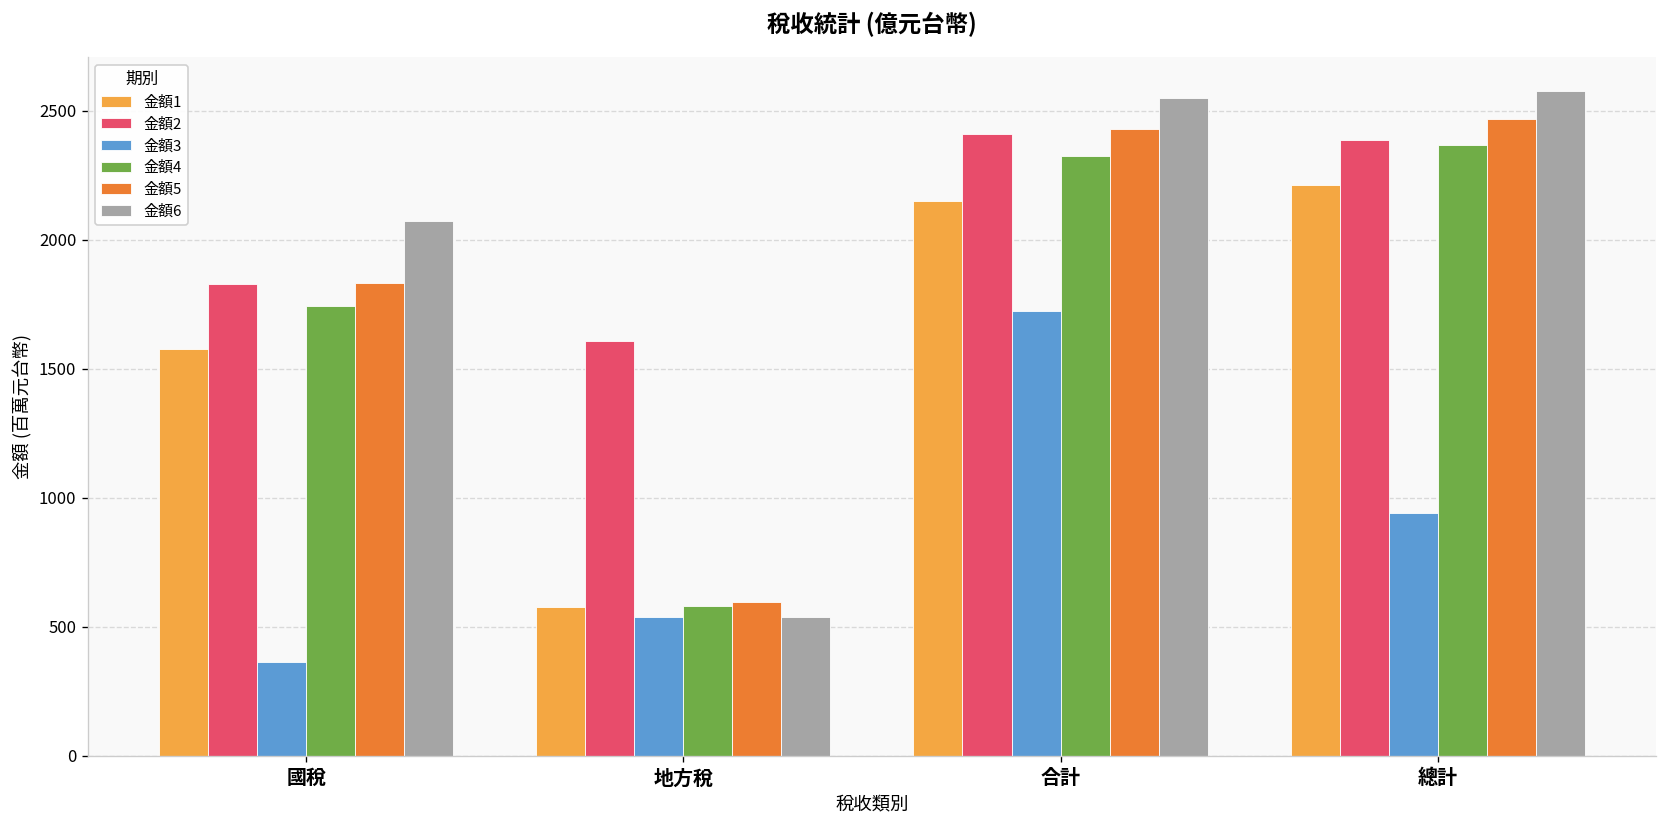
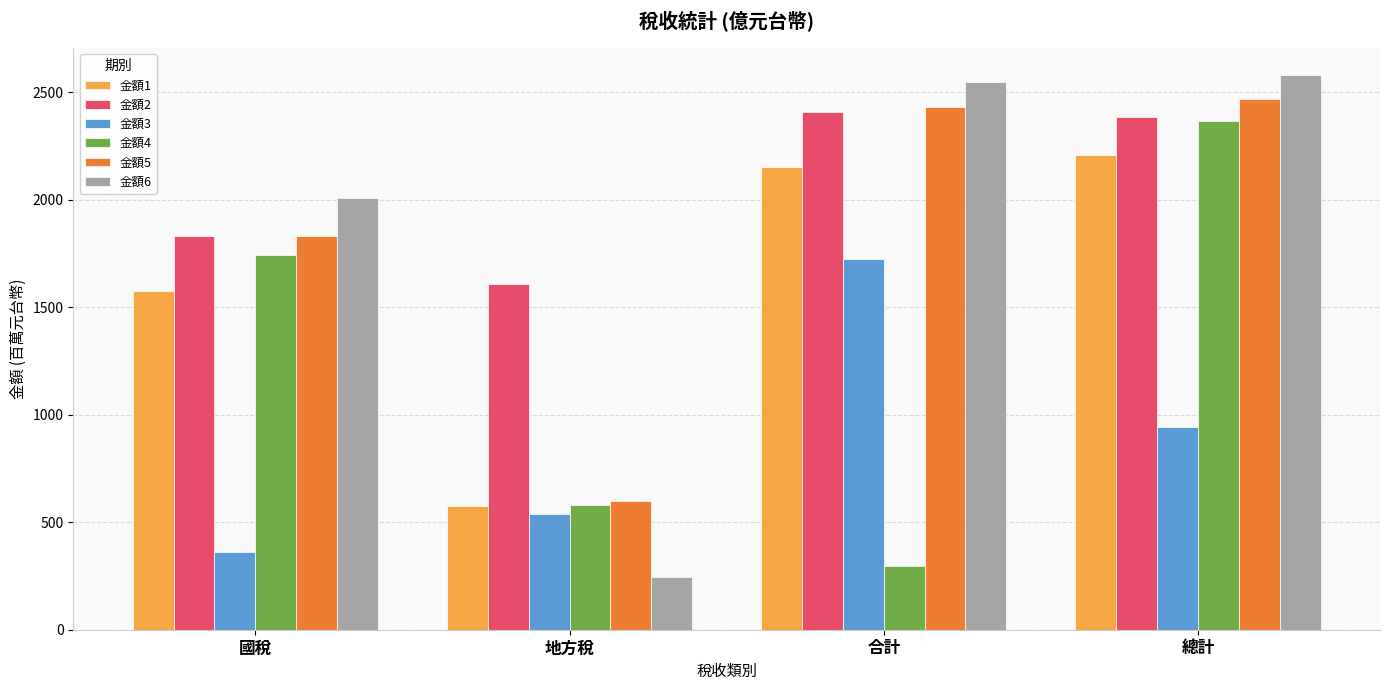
金額6, 國稅: 2070 -> 2010
金額6, 地方稅: 540 -> 240
金額4, 合計: 2320 -> 300
